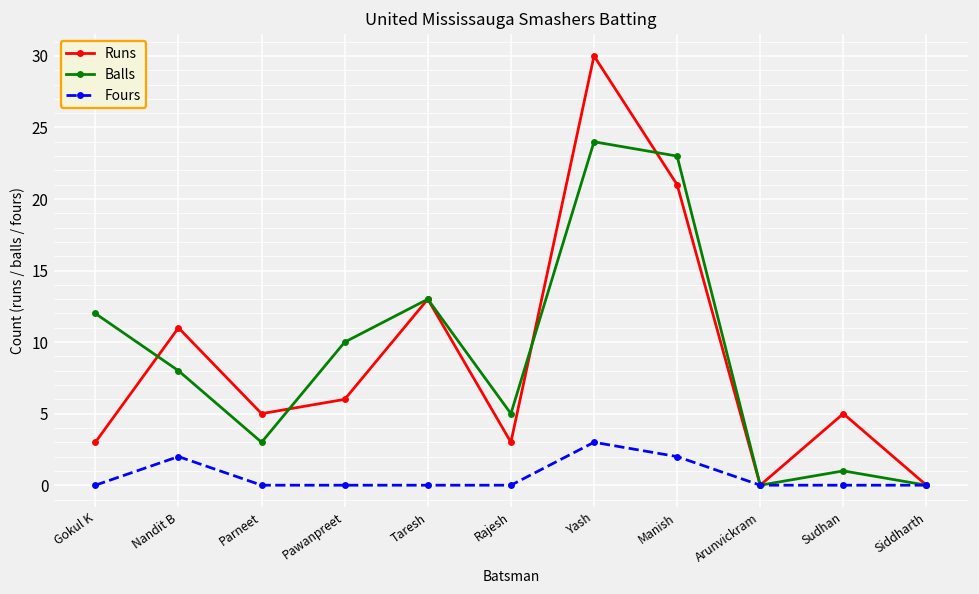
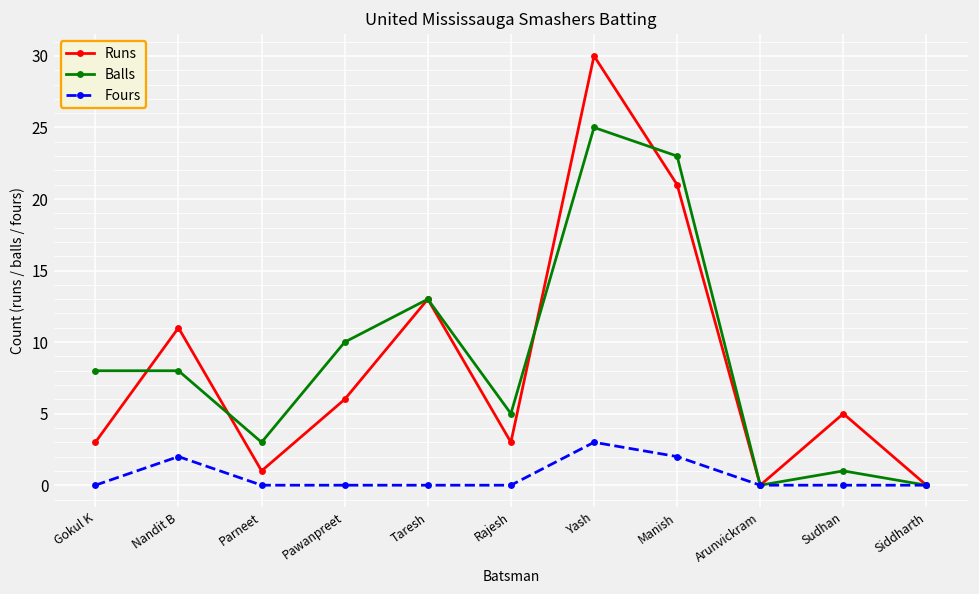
Balls, Gokul K: 12 -> 8
Runs, Parneet: 5 -> 1
Balls, Yash: 24 -> 25
